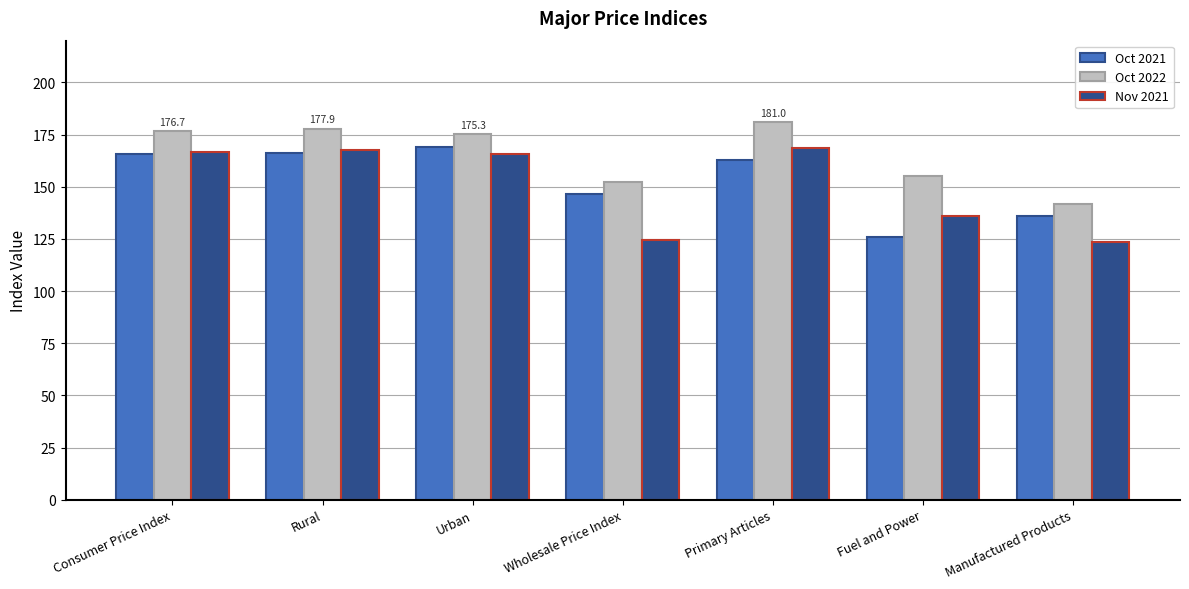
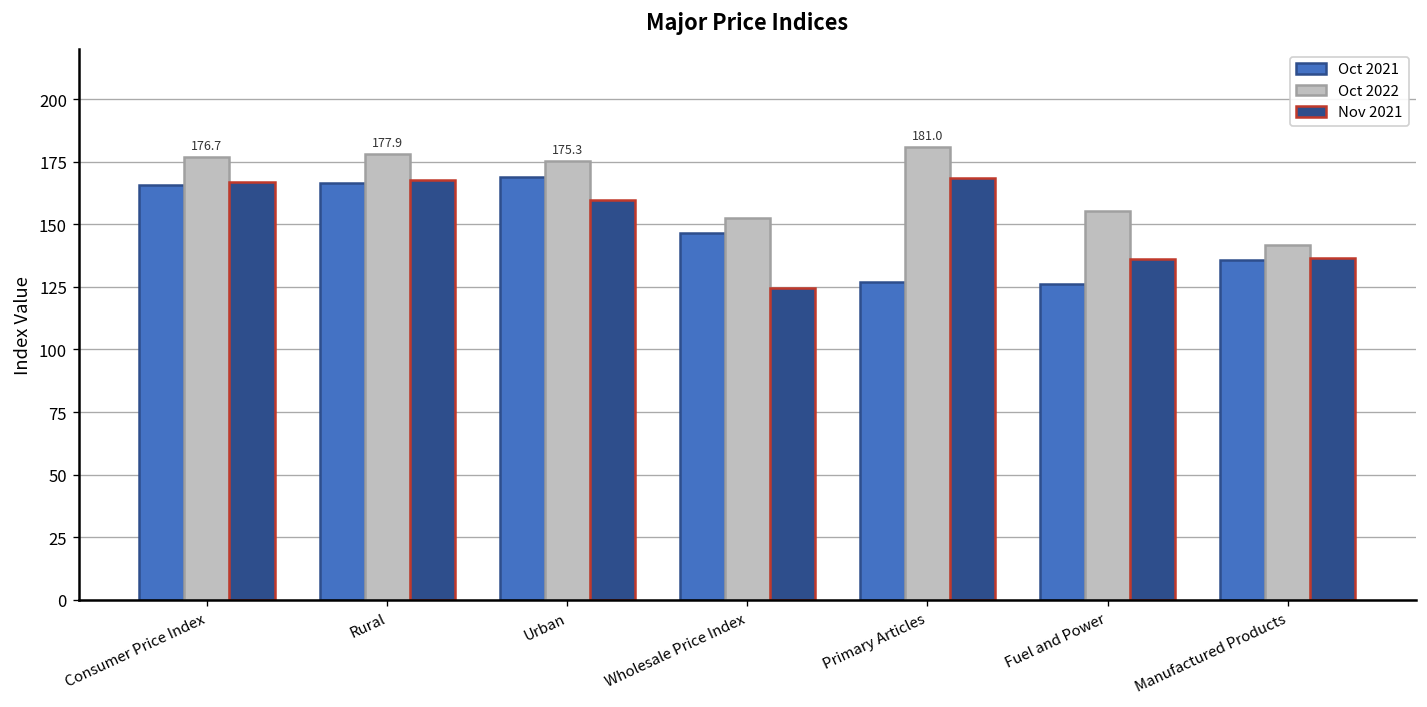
Nov 2021, Urban: 166 -> 160
Oct 2021, Primary Articles: 163 -> 127
Nov 2021, Manufactured Products: 124 -> 137
